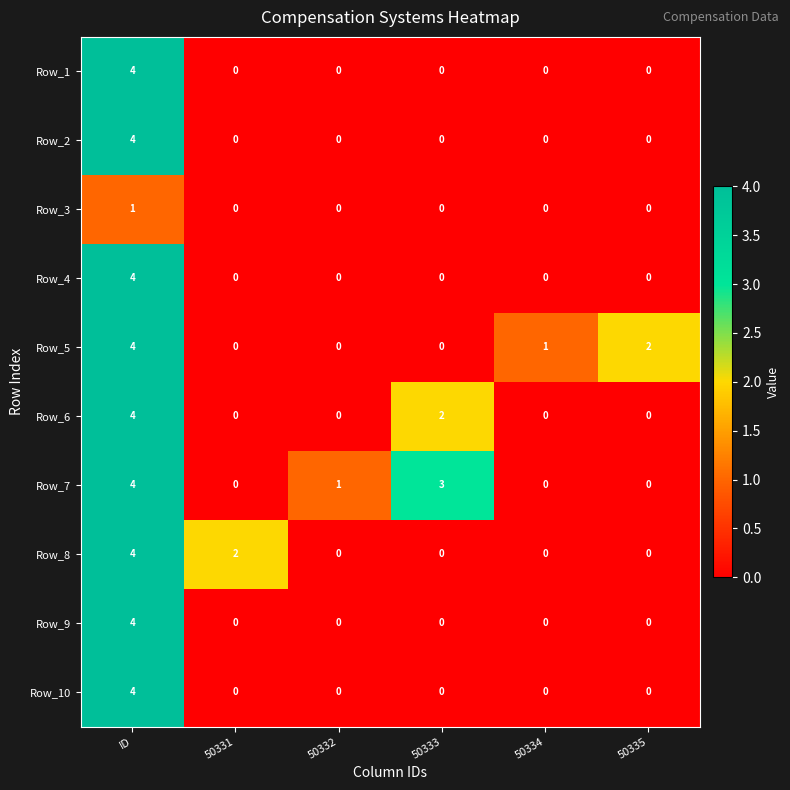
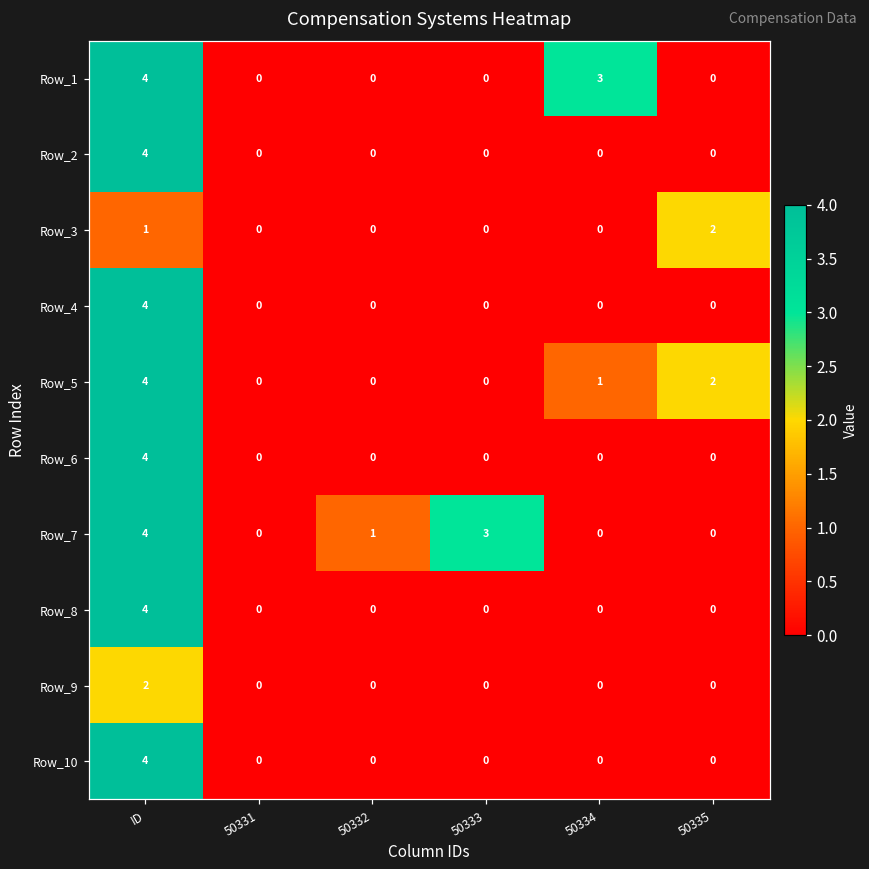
Row_1, 50334: 0 -> 3
Row_3, 50335: 0 -> 2
Row_6, 50333: 2 -> 0
Row_8, 50331: 2 -> 0
Row_9, ID: 4 -> 2
